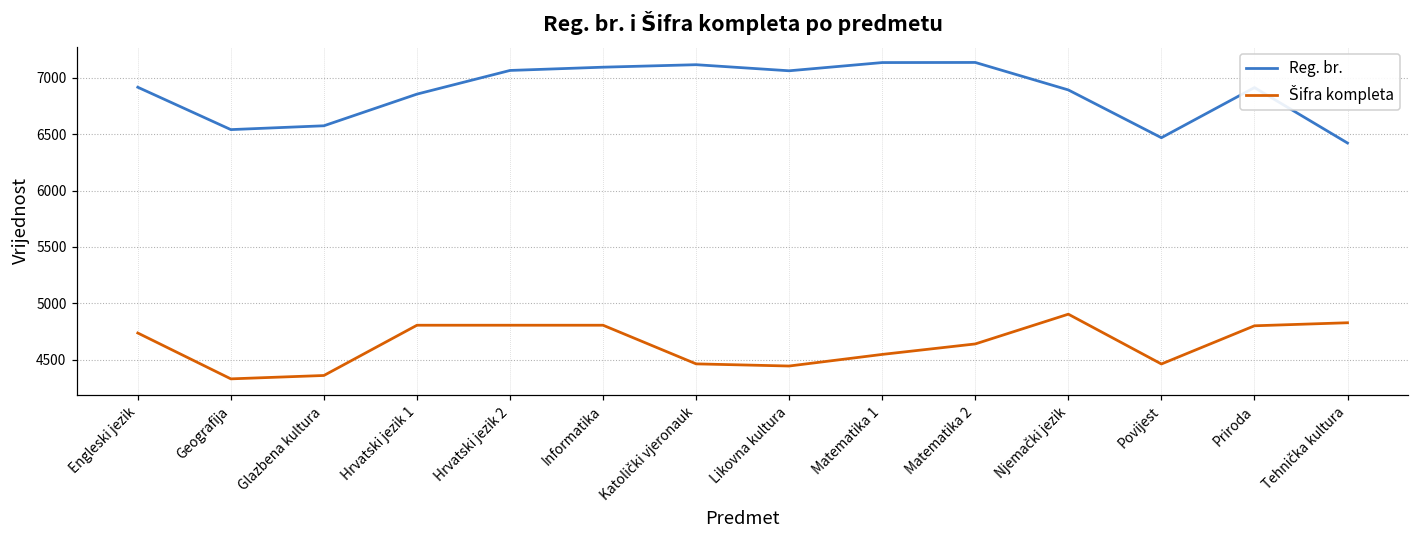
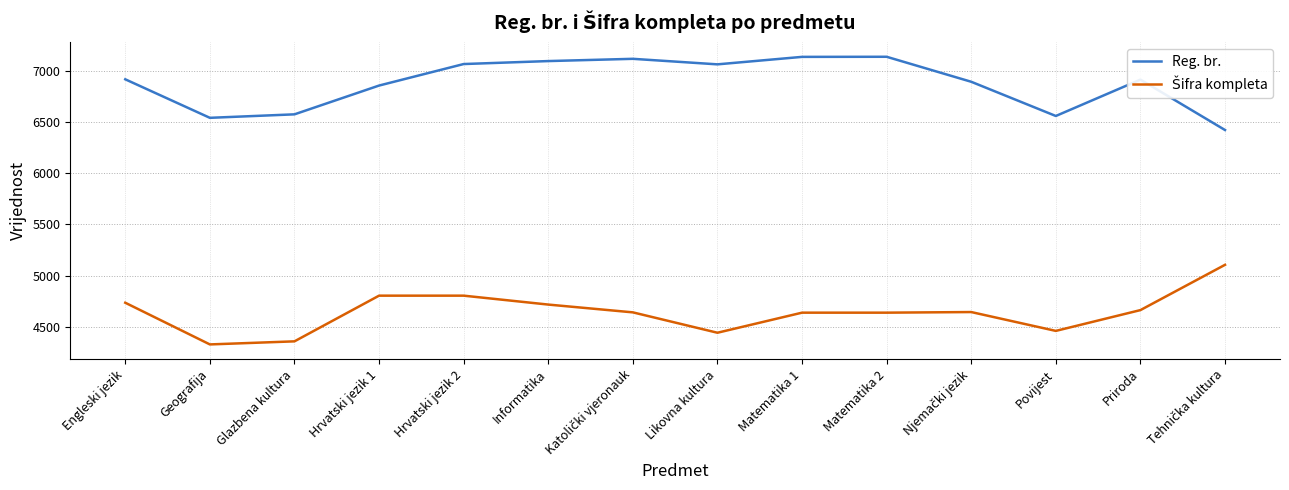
Šifra kompleta, Informatika: 4810 -> 4720
Šifra kompleta, Katolički vjeronauk: 4460 -> 4640
Šifra kompleta, Matematika 1: 4550 -> 4640
Šifra kompleta, Njemački jezik: 4900 -> 4650
Reg. br., Povijest: 6470 -> 6560
Šifra kompleta, Priroda: 4800 -> 4660
Šifra kompleta, Tehnička kultura: 4830 -> 5110
